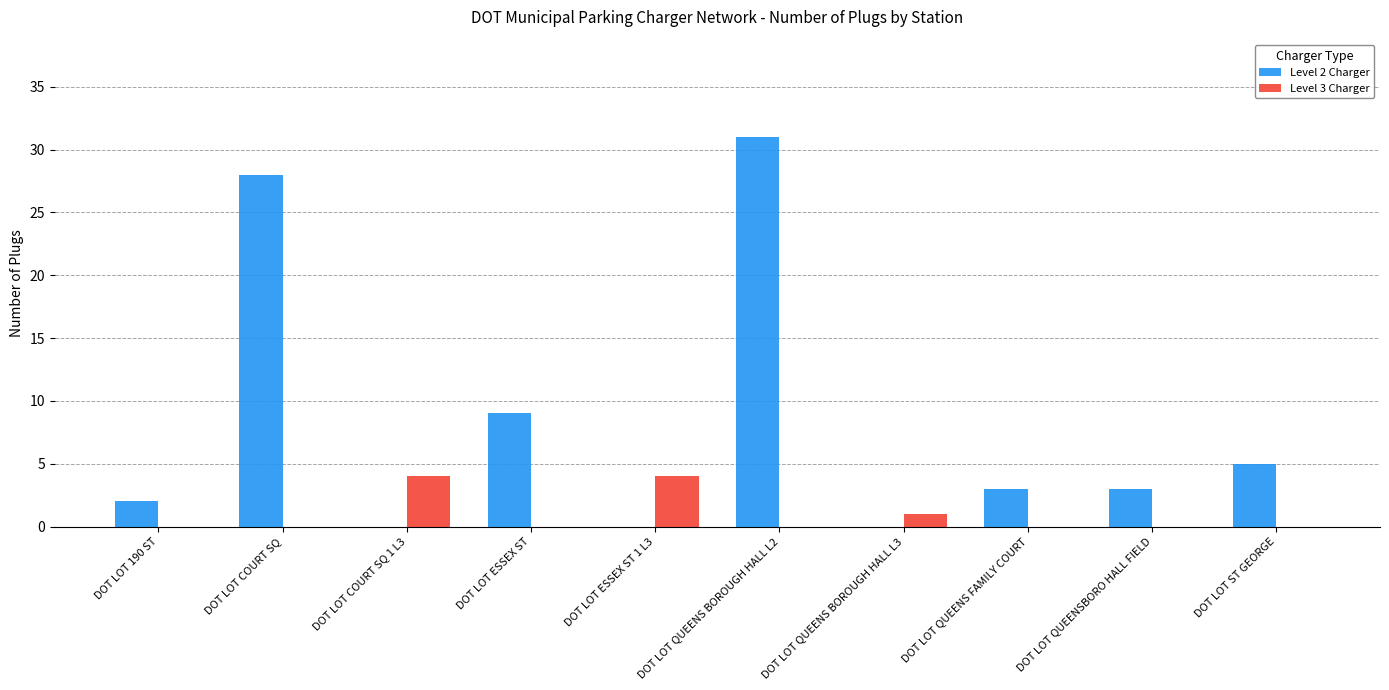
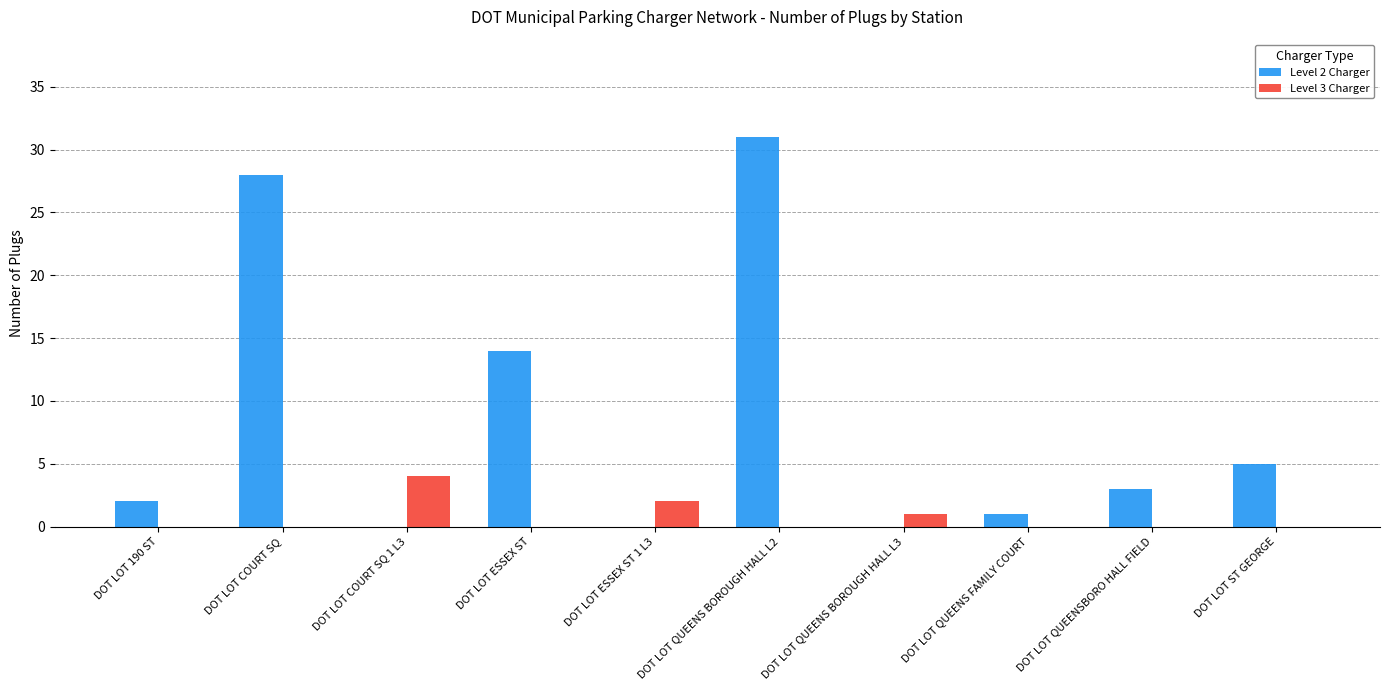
Level 2 Charger, DOT LOT ESSEX ST: 9 -> 14
Level 3 Charger, DOT LOT ESSEX ST 1 L3: 4 -> 2
Level 2 Charger, DOT LOT QUEENS FAMILY COURT: 3 -> 1
